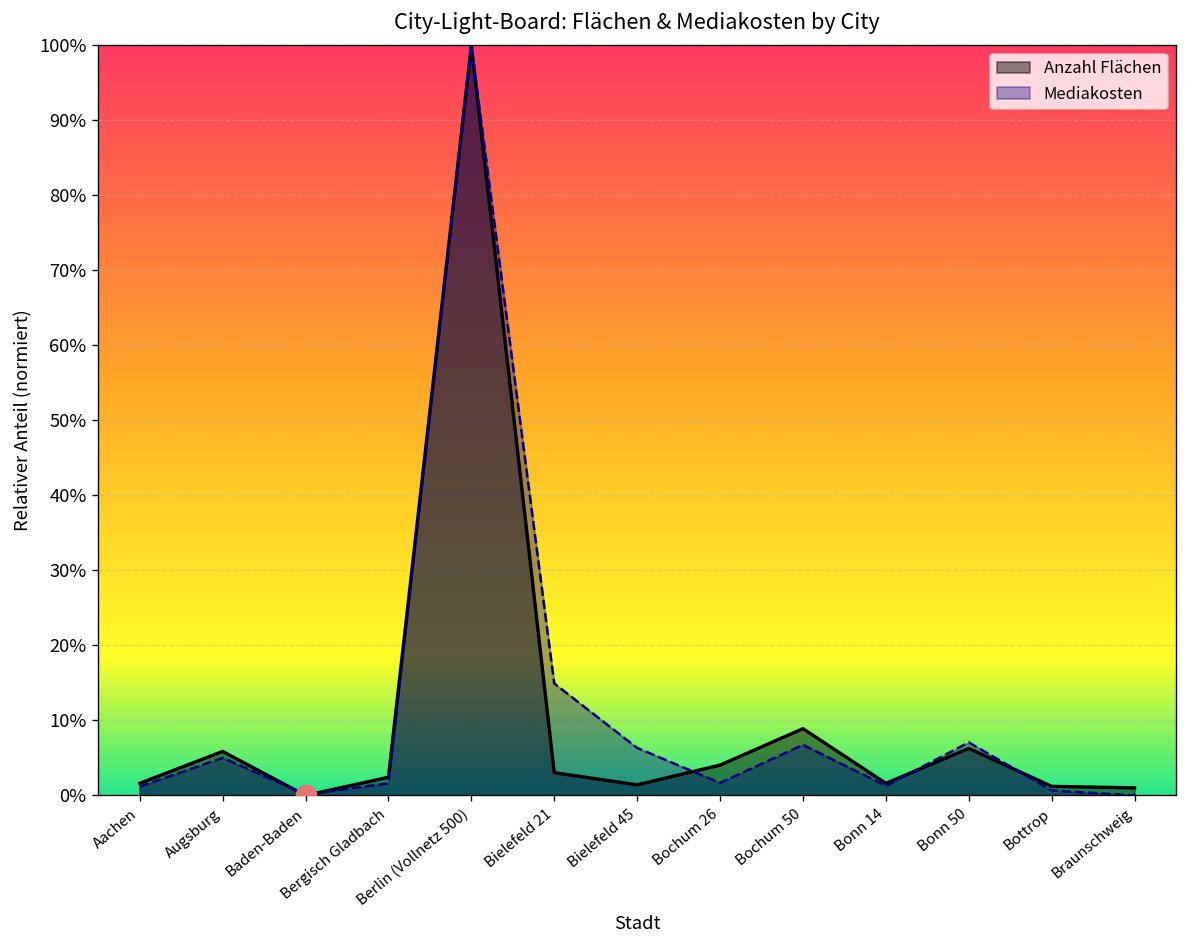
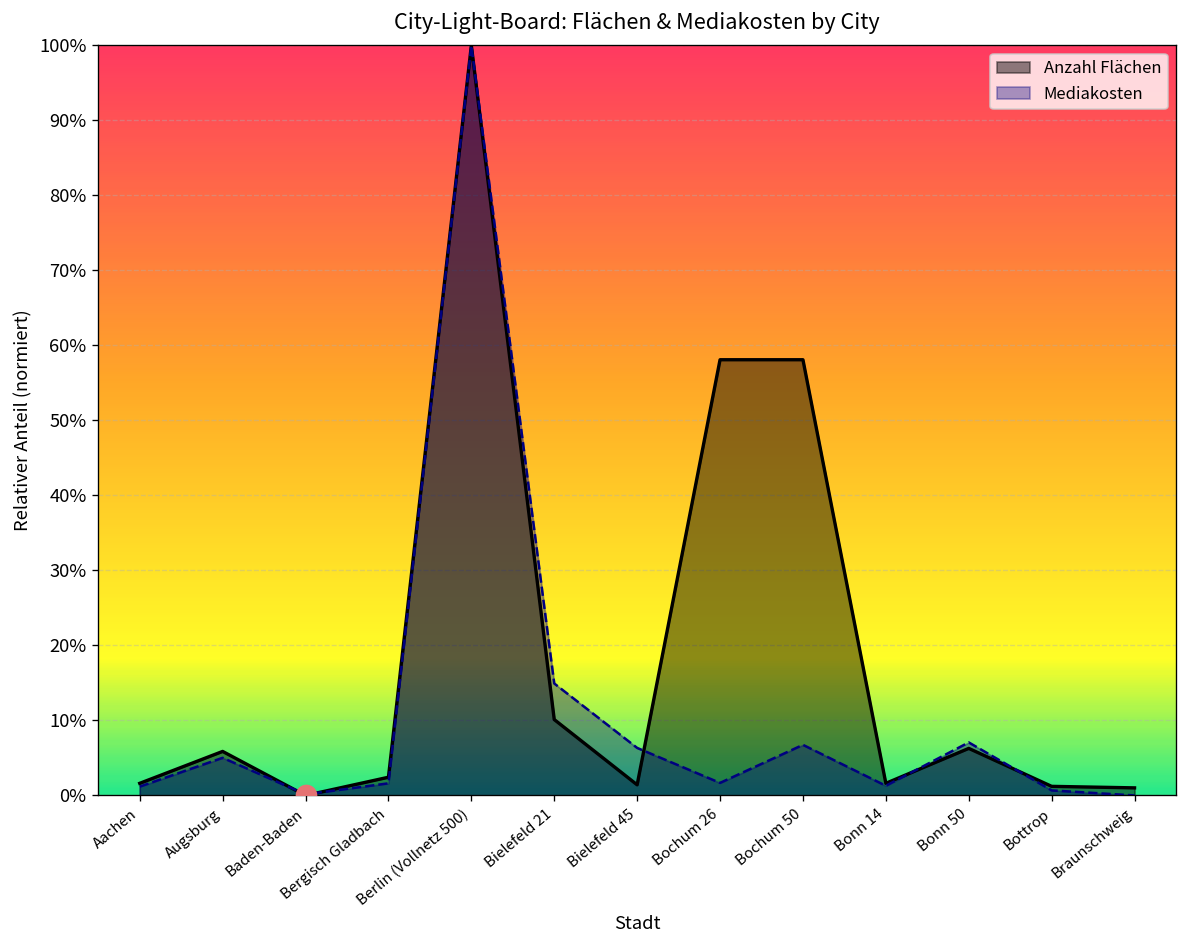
Anzahl Flächen, Bielefeld 21: 3% -> 10%
Anzahl Flächen, Bochum 26: 4% -> 58%
Anzahl Flächen, Bochum 50: 9% -> 58%
